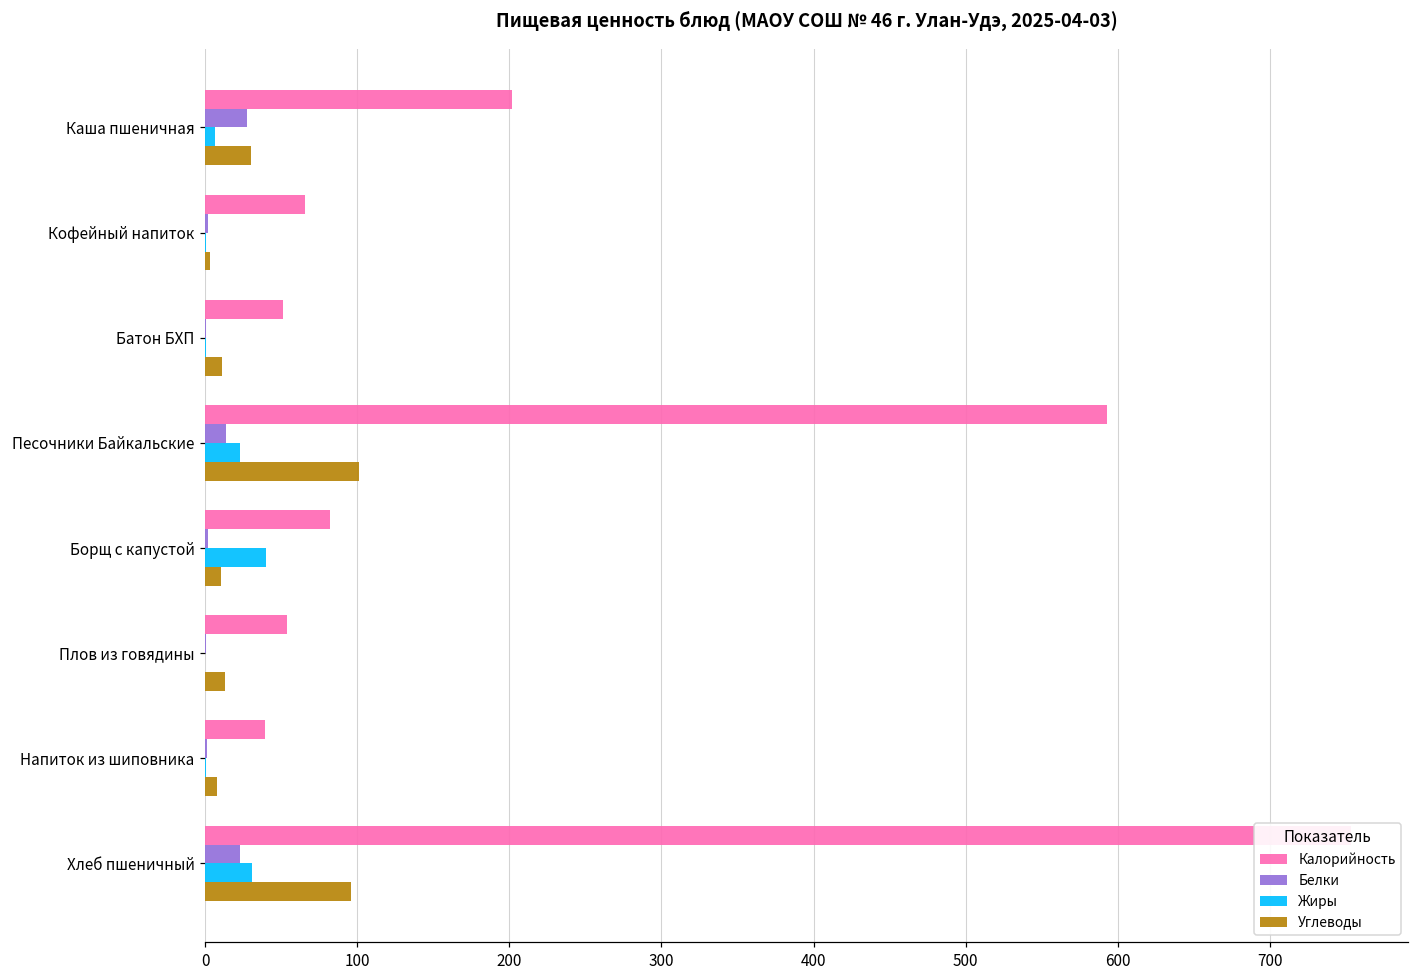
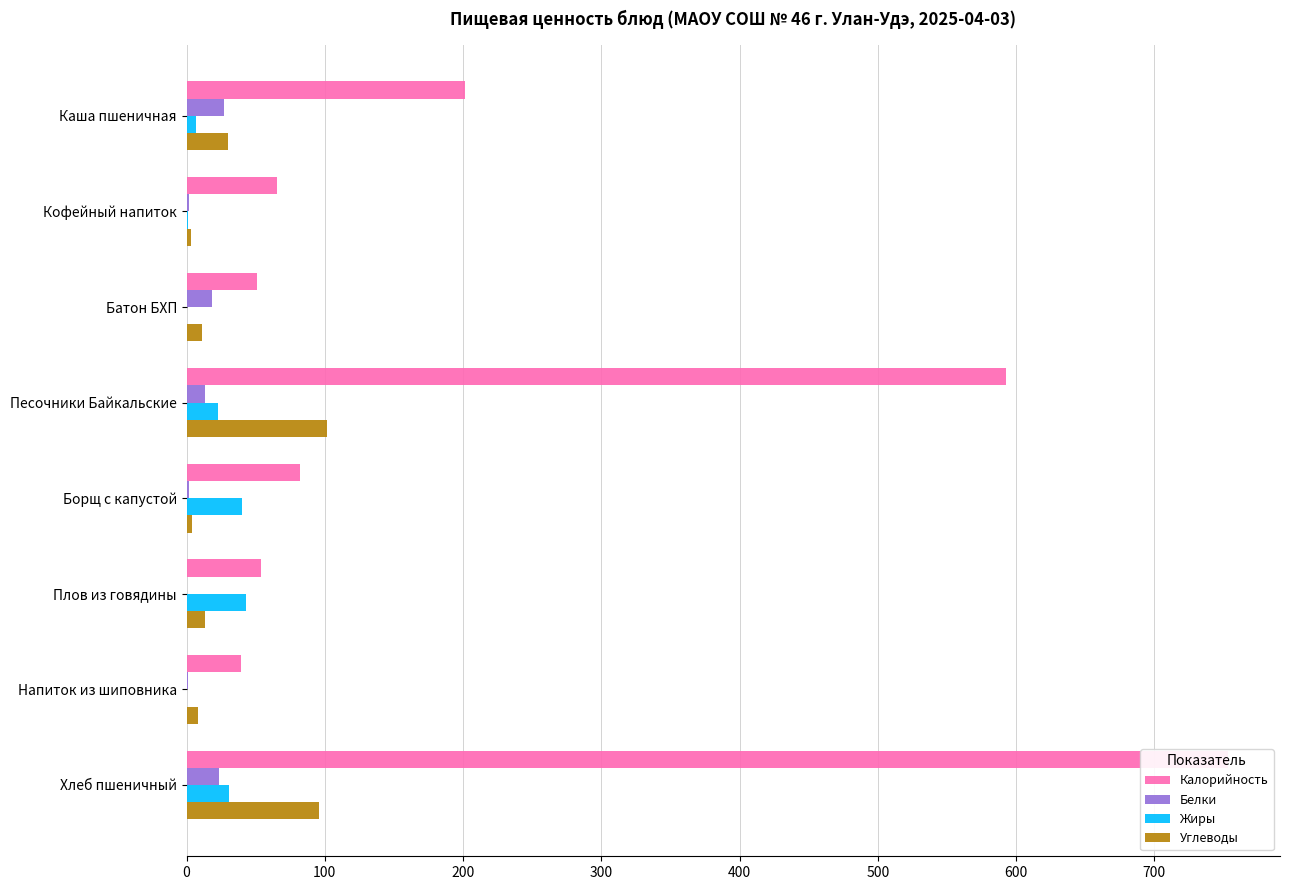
Белки, Батон БХП: 0 -> 18
Углеводы, Борщ с капустой: 10 -> 4
Жиры, Плов из говядины: 0 -> 43
